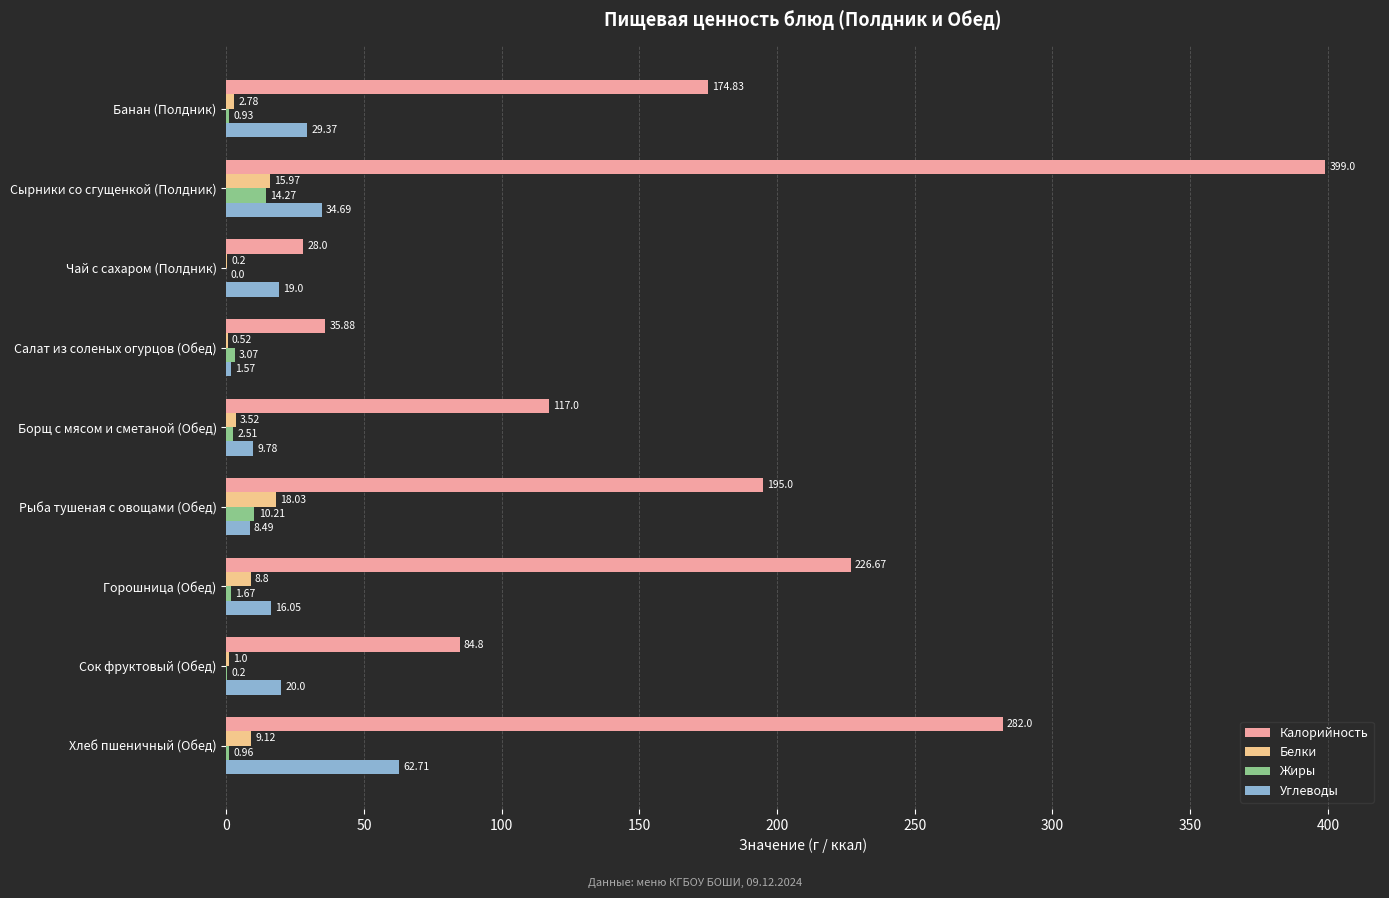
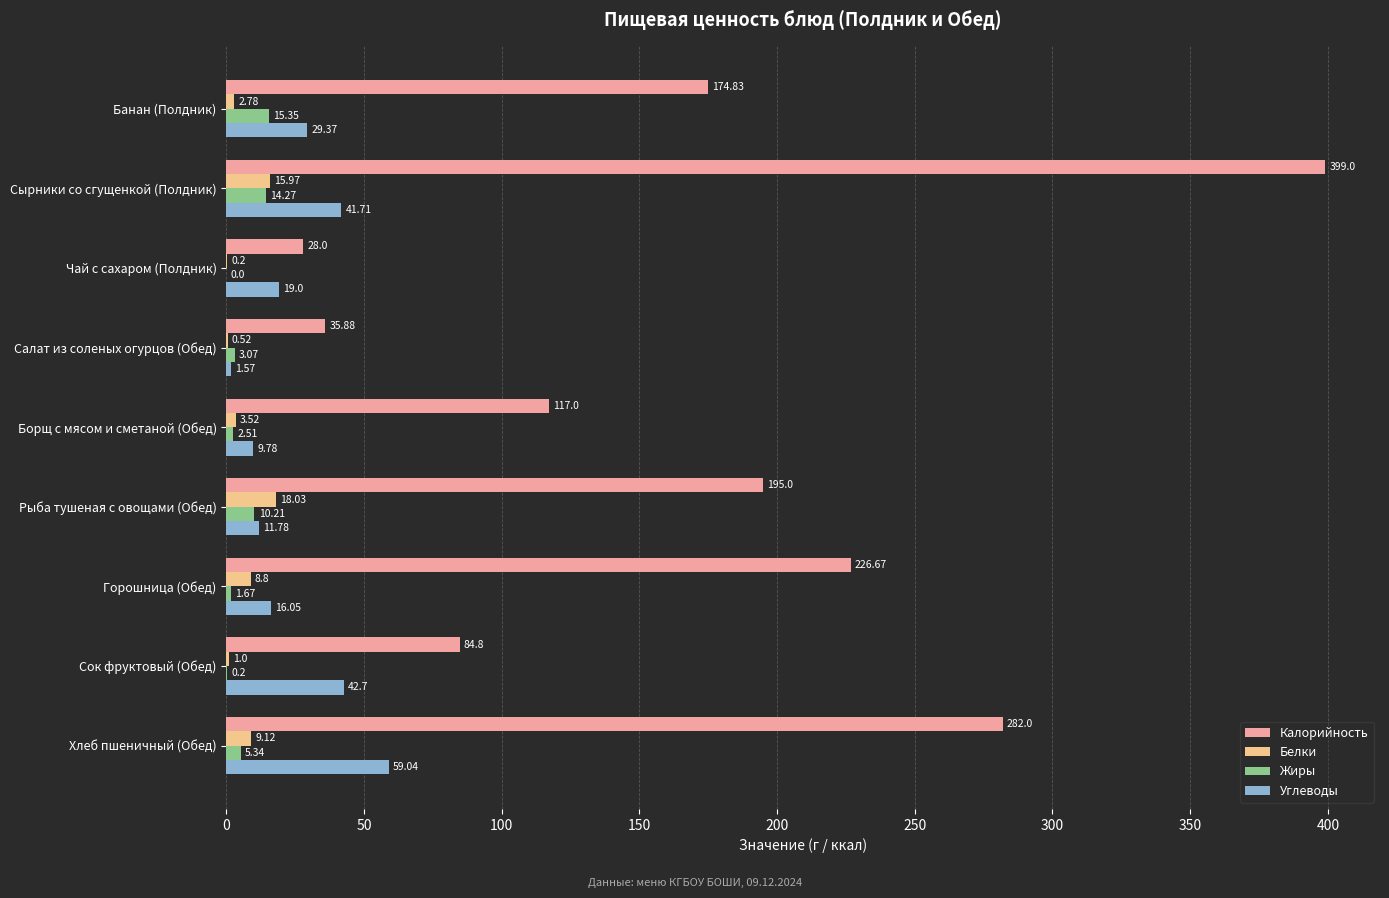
Жиры, Банан (Полдник): 0.93 -> 15.35
Углеводы, Сырники со сгущенкой (Полдник): 34.69 -> 41.71
Углеводы, Рыба тушеная с овощами (Обед): 8.49 -> 11.78
Углеводы, Сок фруктовый (Обед): 20.0 -> 42.7
Жиры, Хлеб пшеничный (Обед): 0.96 -> 5.34
Углеводы, Хлеб пшеничный (Обед): 62.71 -> 59.04
